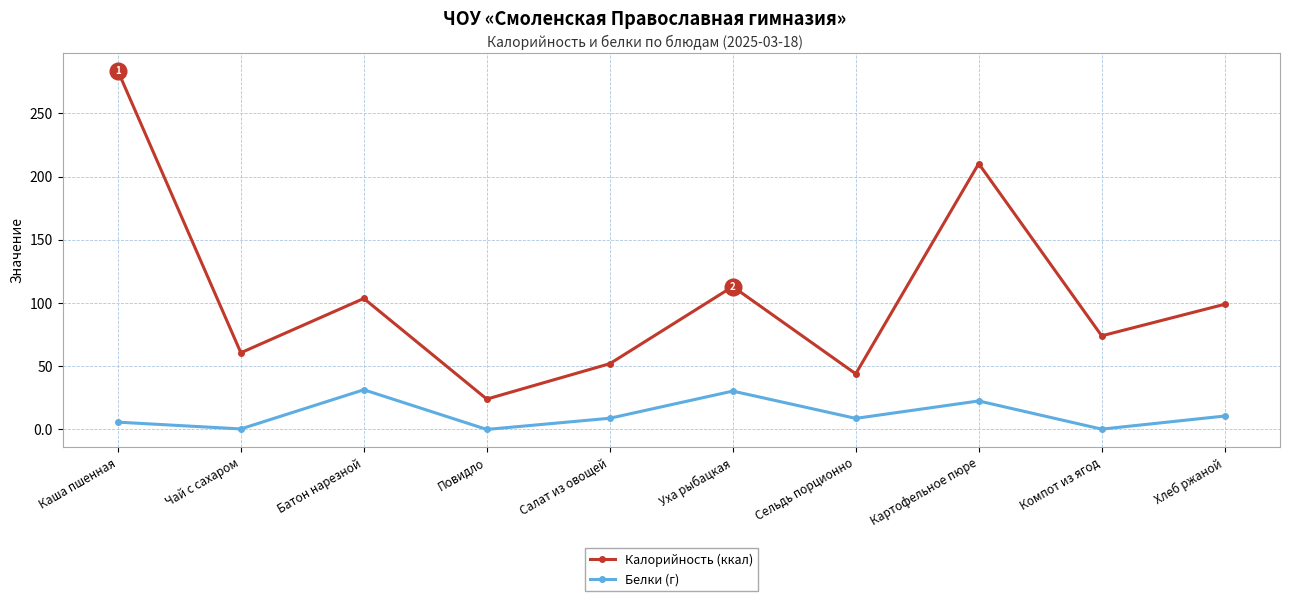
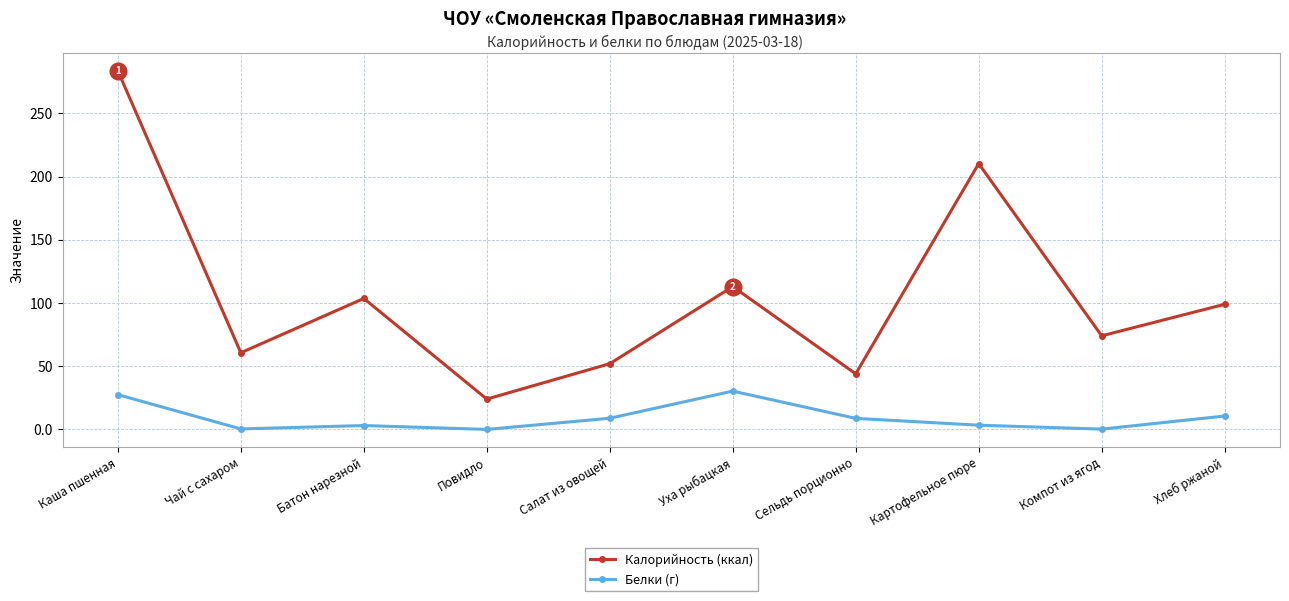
Белки (г), Каша пшенная: 6 -> 28
Белки (г), Батон нарезной: 31 -> 3
Белки (г), Картофельное пюре: 23 -> 3
